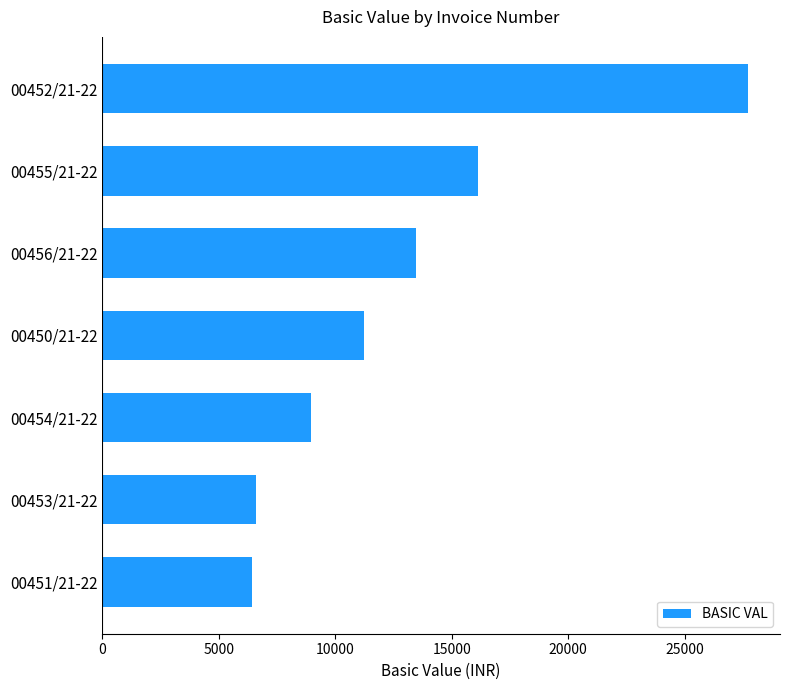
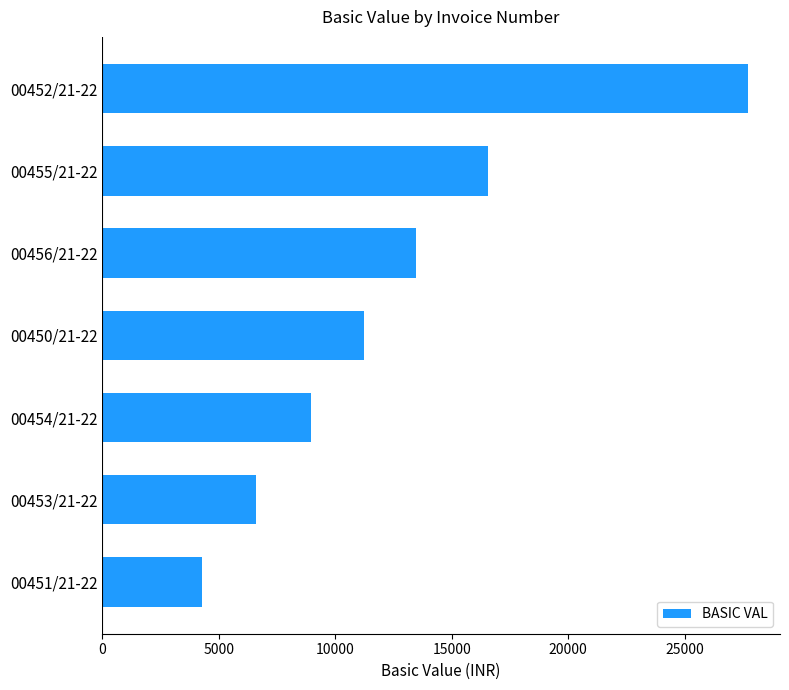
00455/21-22: 16100 -> 16600
00451/21-22: 6400 -> 4300
